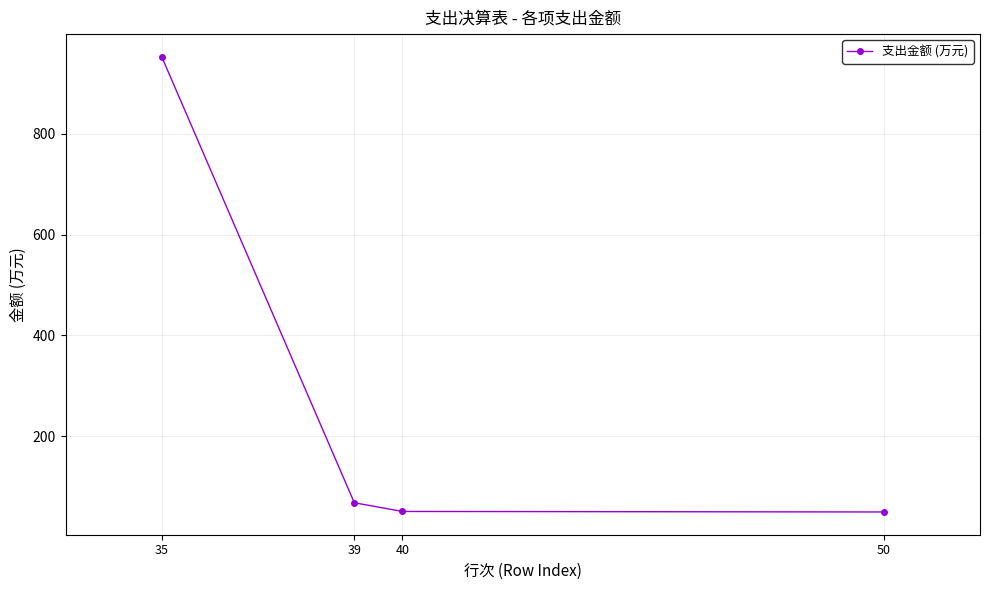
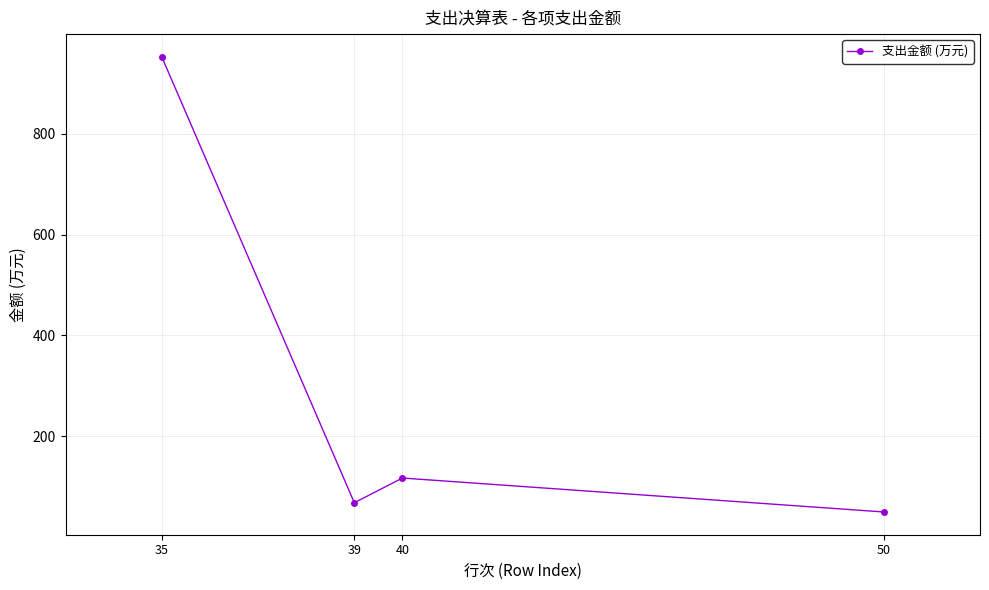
40: 50 -> 120
